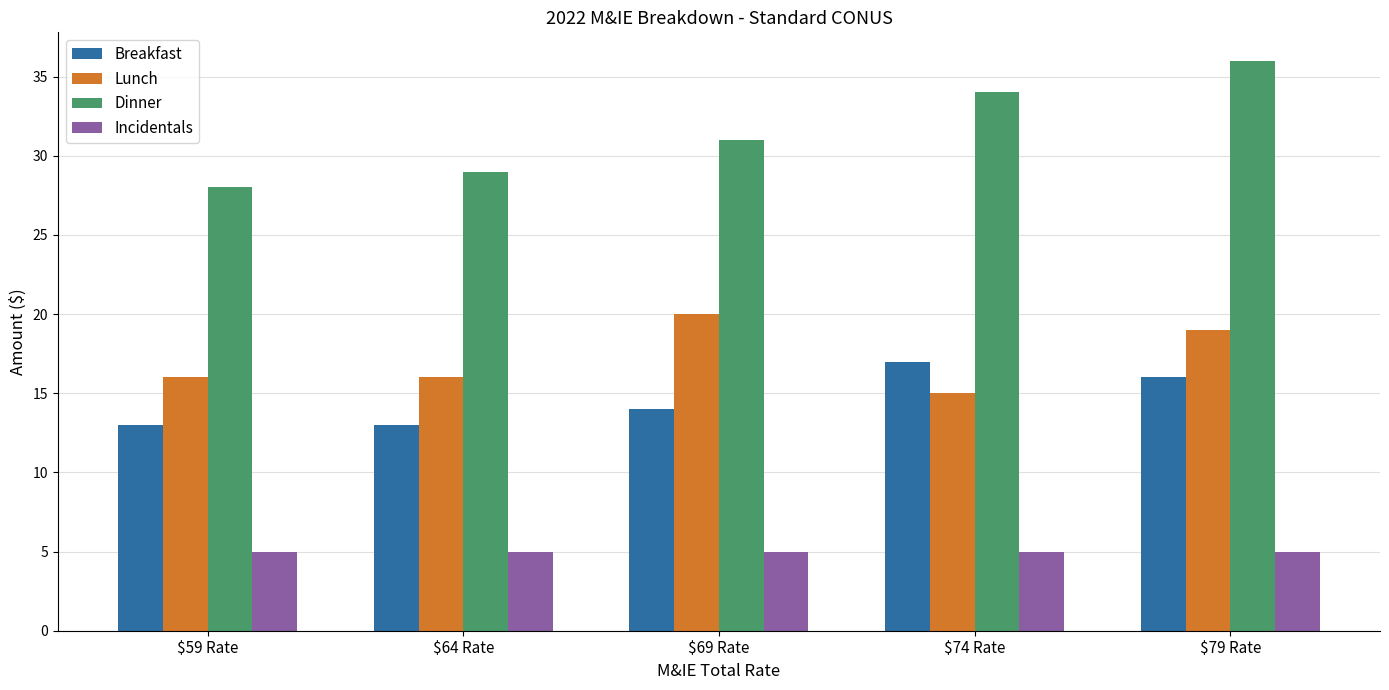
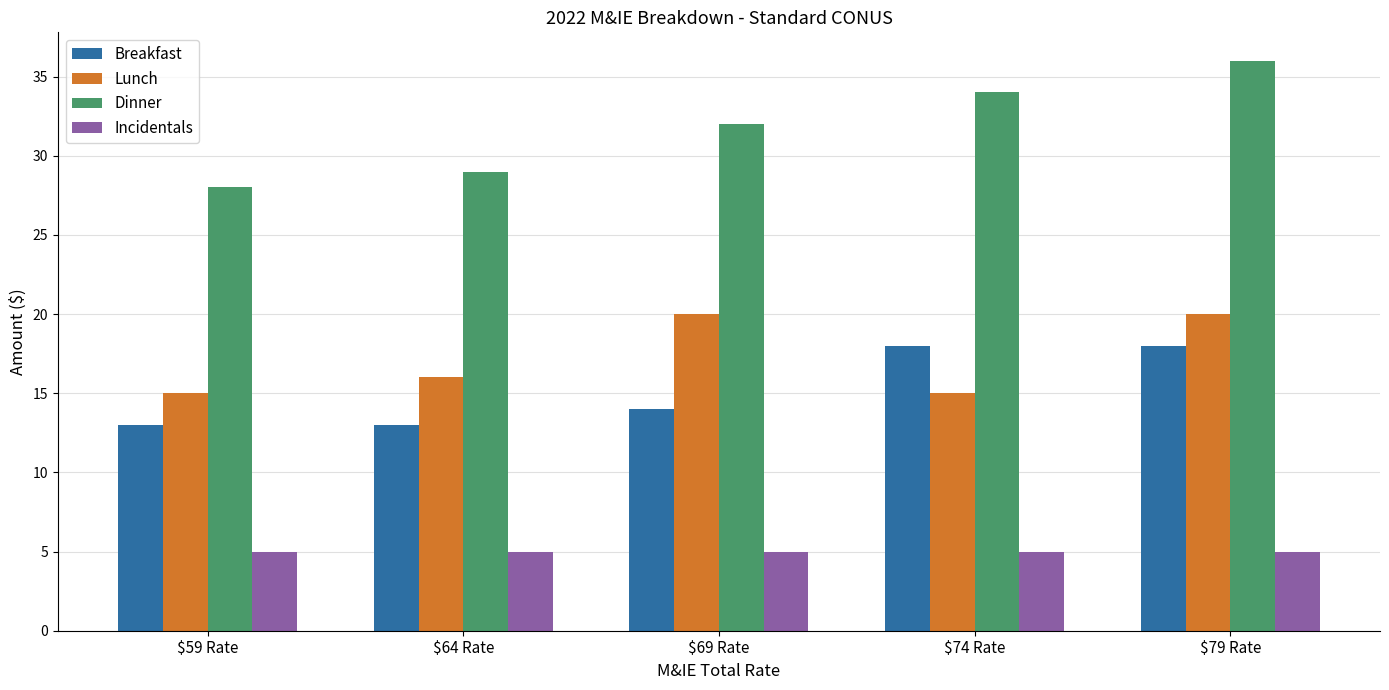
Lunch, $59 Rate: 16 -> 15
Dinner, $69 Rate: 31 -> 32
Breakfast, $74 Rate: 17 -> 18
Breakfast, $79 Rate: 16 -> 18
Lunch, $79 Rate: 19 -> 20
